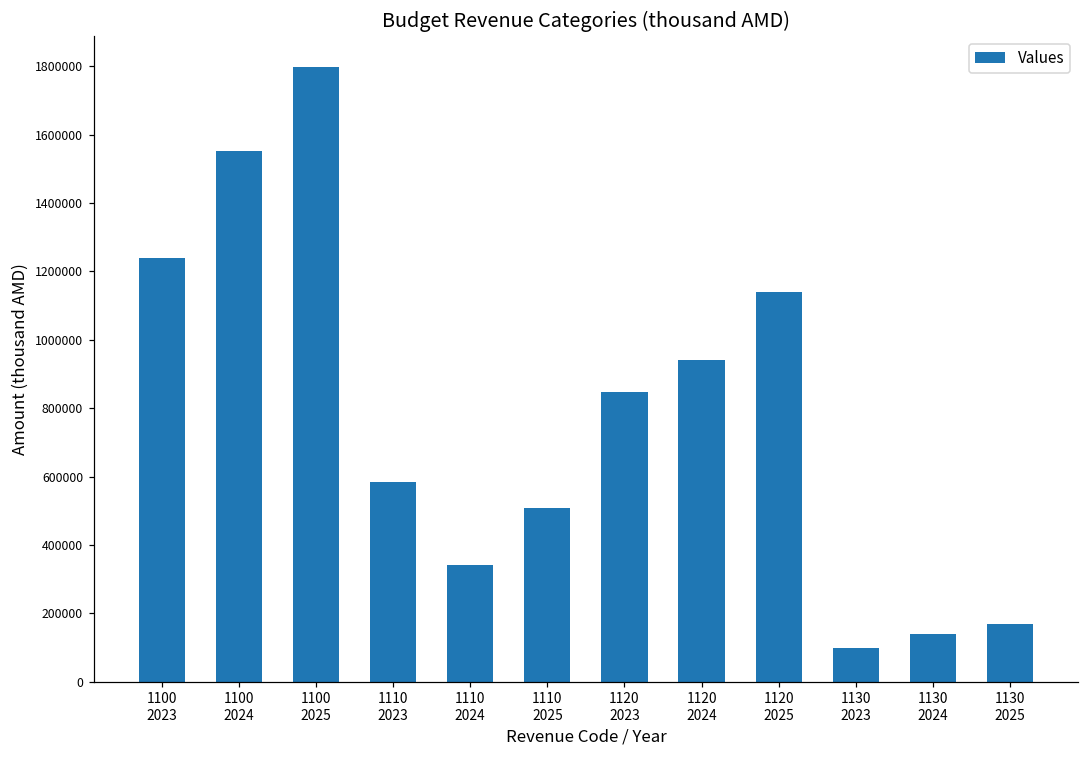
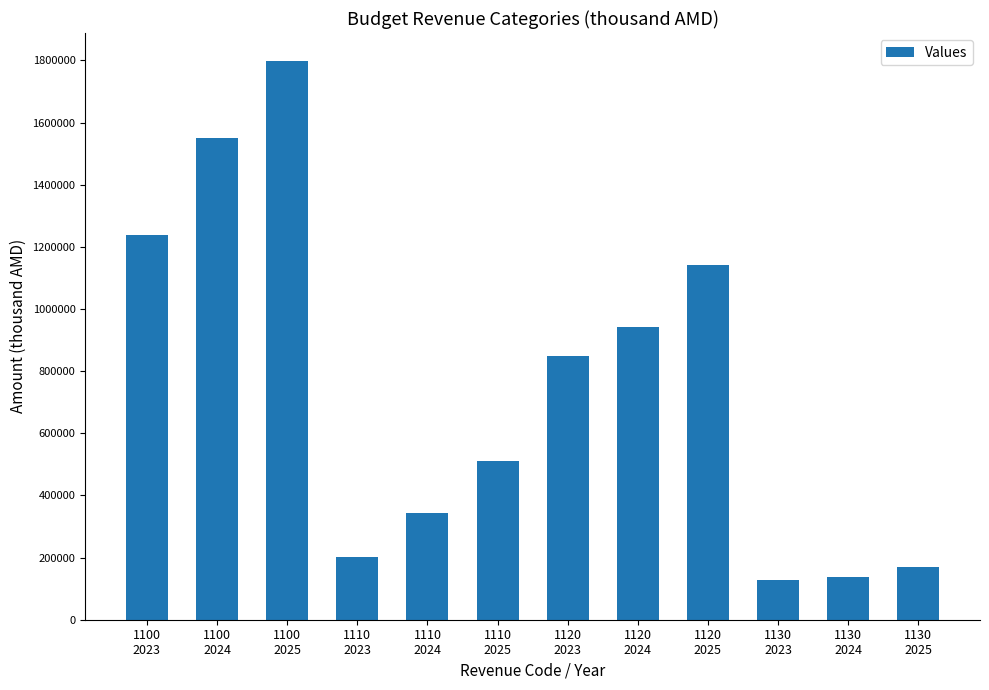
1110 2023: 590000 -> 200000
1130 2023: 100000 -> 130000
